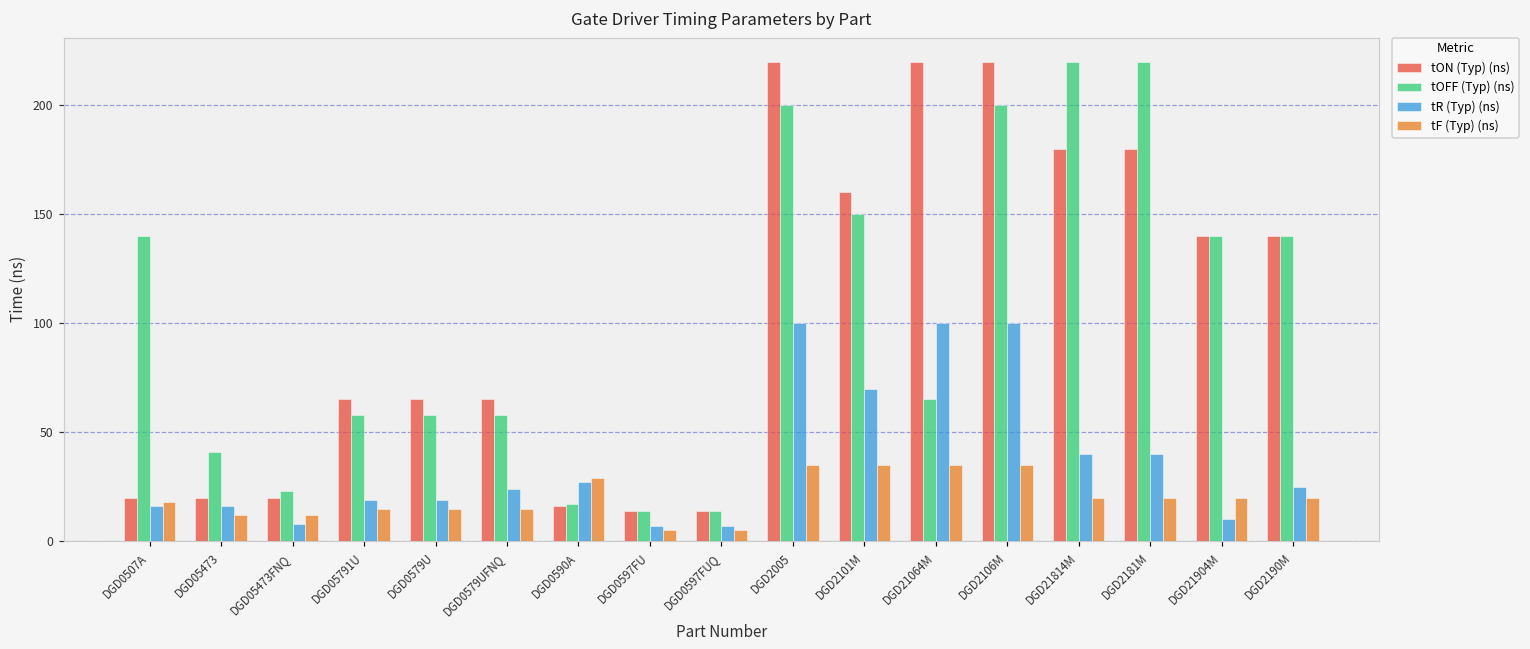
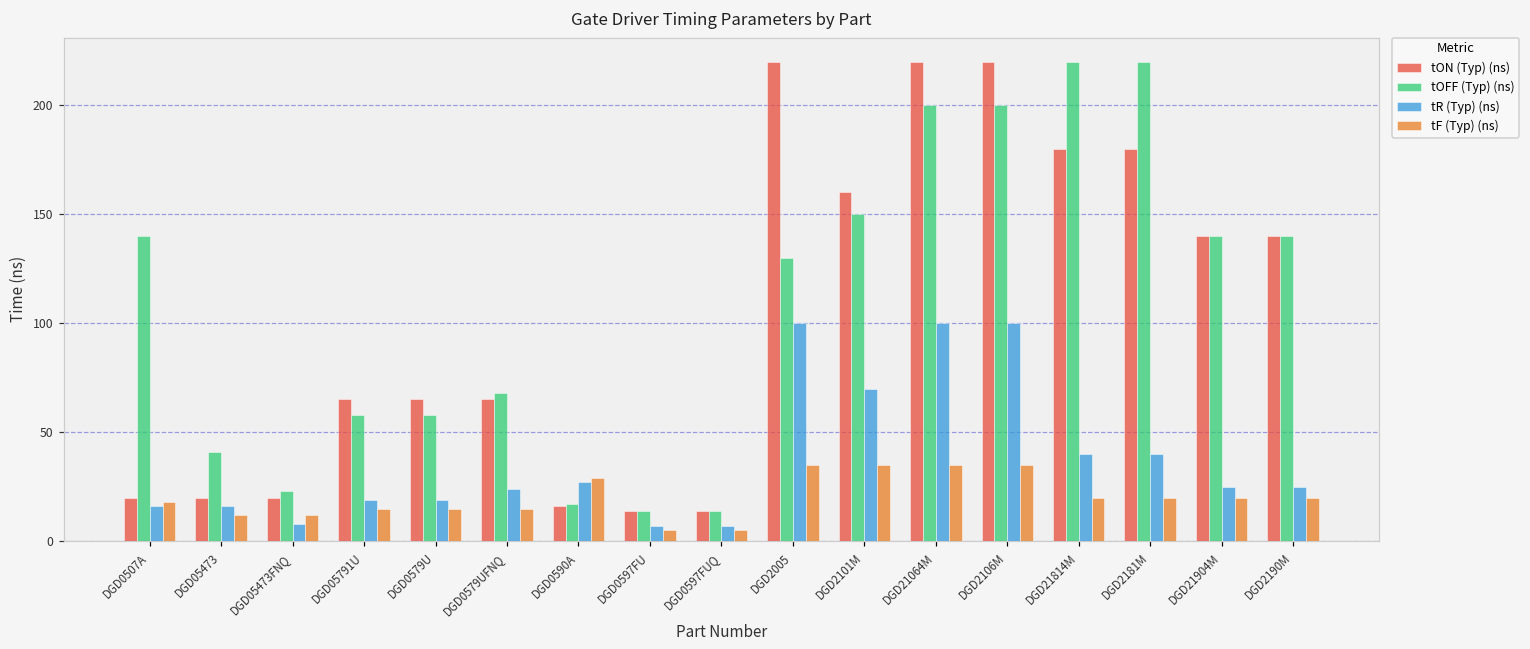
tOFF (Typ) (ns), DGD0579UFNQ: 58 -> 68
tOFF (Typ) (ns), DGD2005: 200 -> 130
tOFF (Typ) (ns), DGD21064M: 65 -> 200
tR (Typ) (ns), DGD21904M: 10 -> 25
